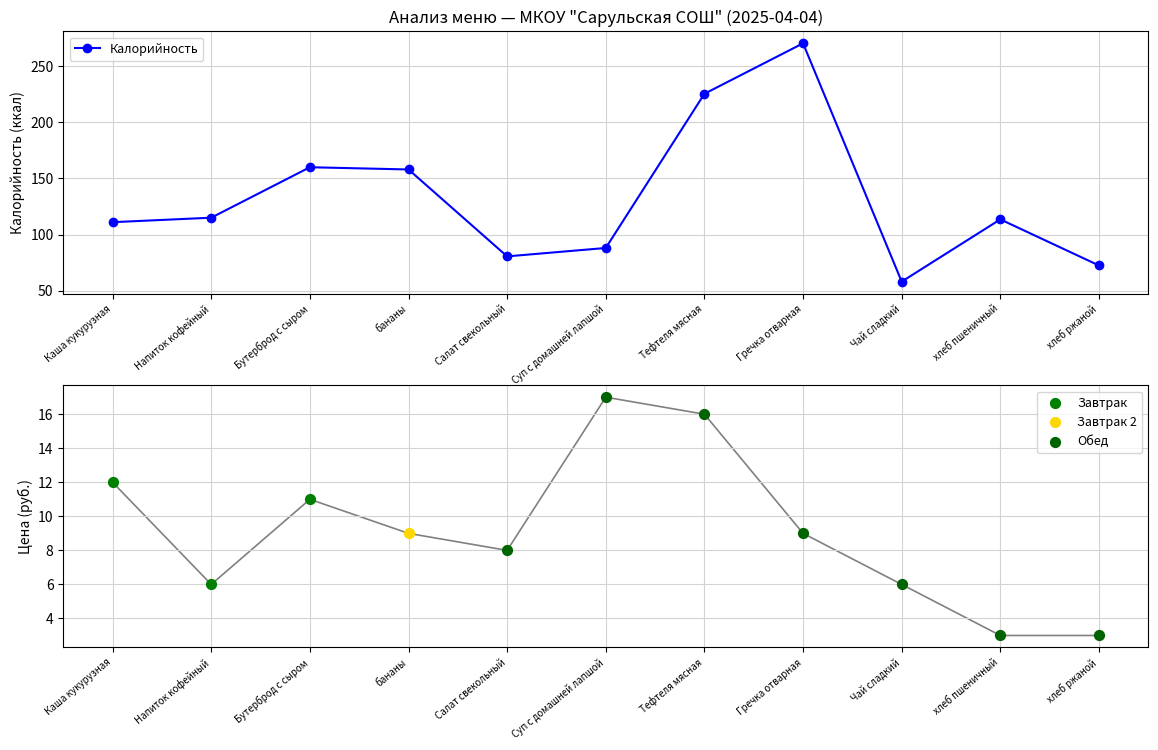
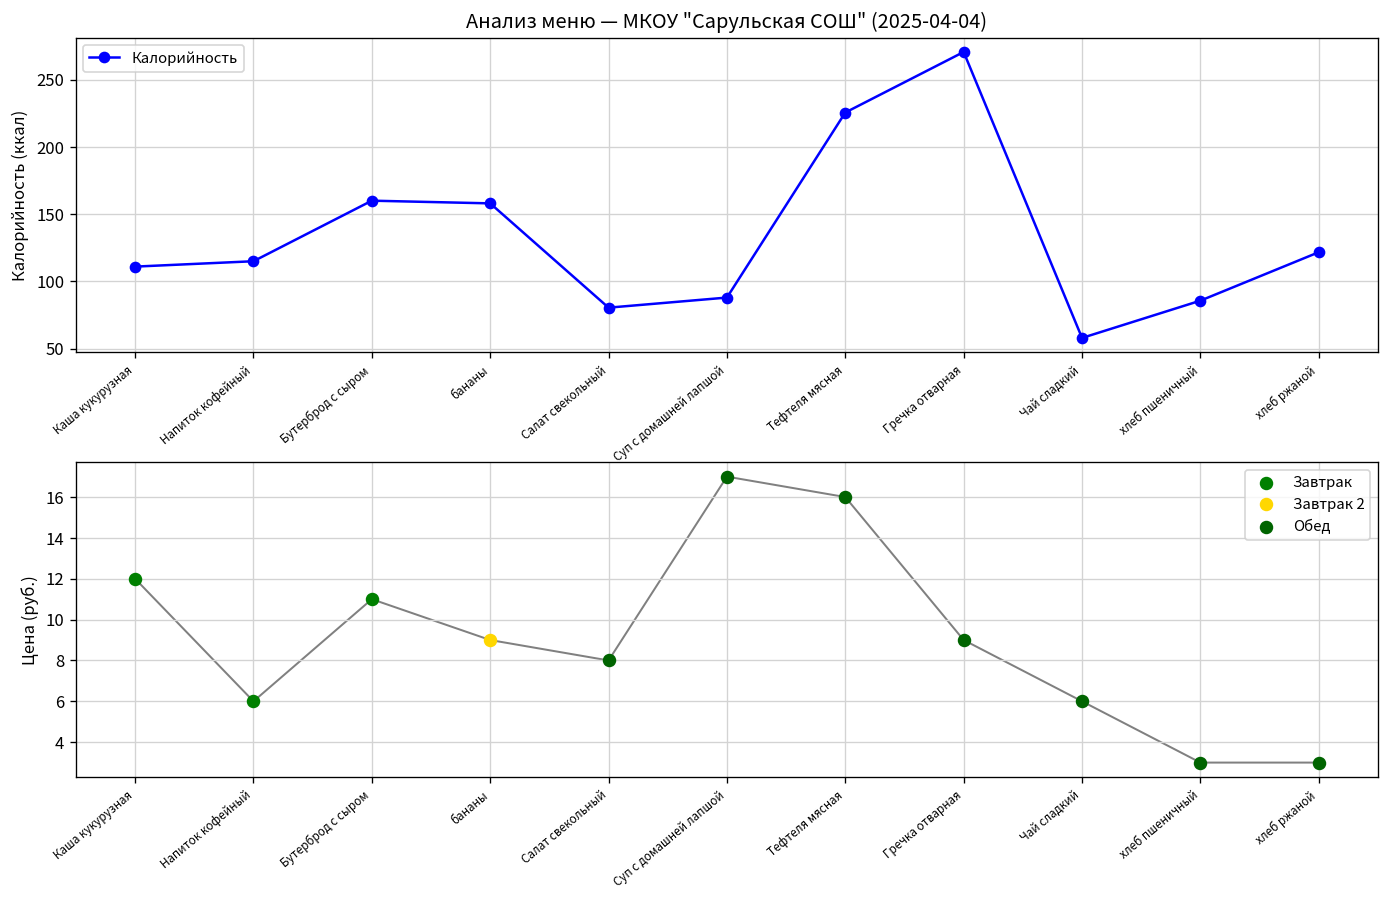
Анализ меню — МКОУ "Сарульская СОШ" (2025-04-04), хлеб пшеничный: 114 -> 86
Анализ меню — МКОУ "Сарульская СОШ" (2025-04-04), хлеб ржаной: 72 -> 122
